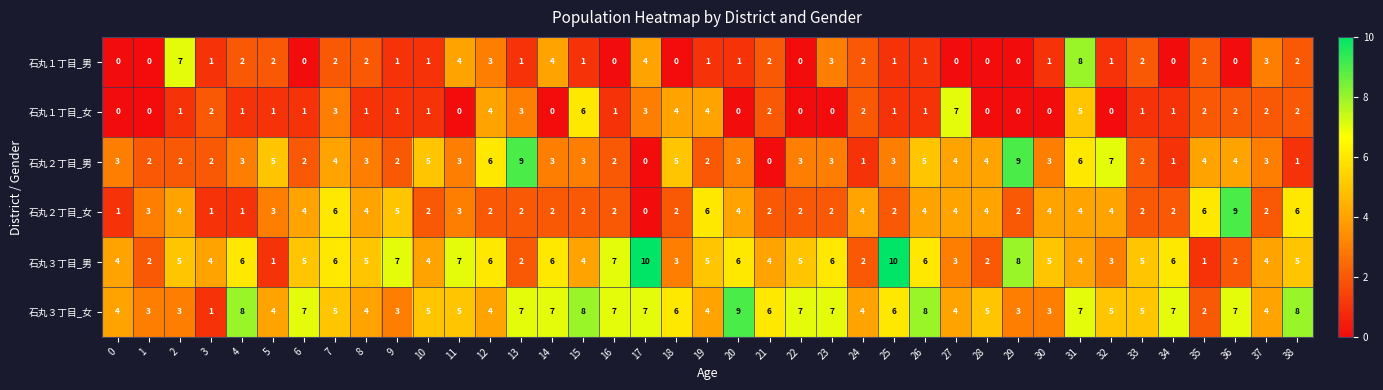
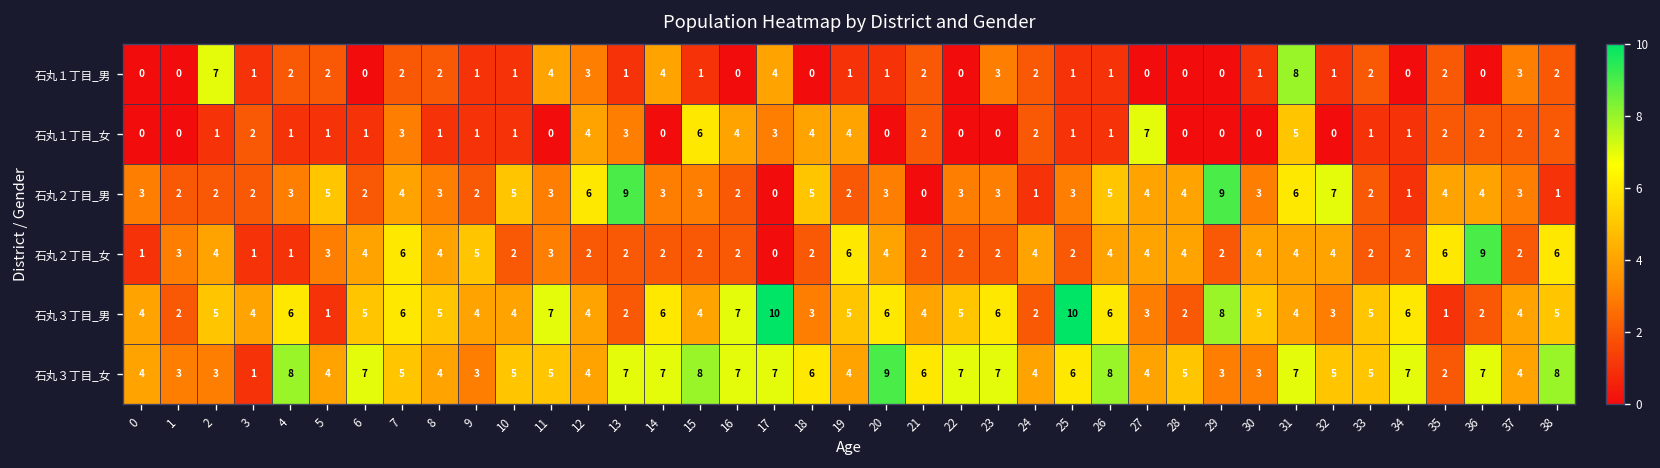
石丸１丁目_女, 16: 1 -> 4
石丸３丁目_男, 9: 7 -> 4
石丸３丁目_男, 12: 6 -> 4
